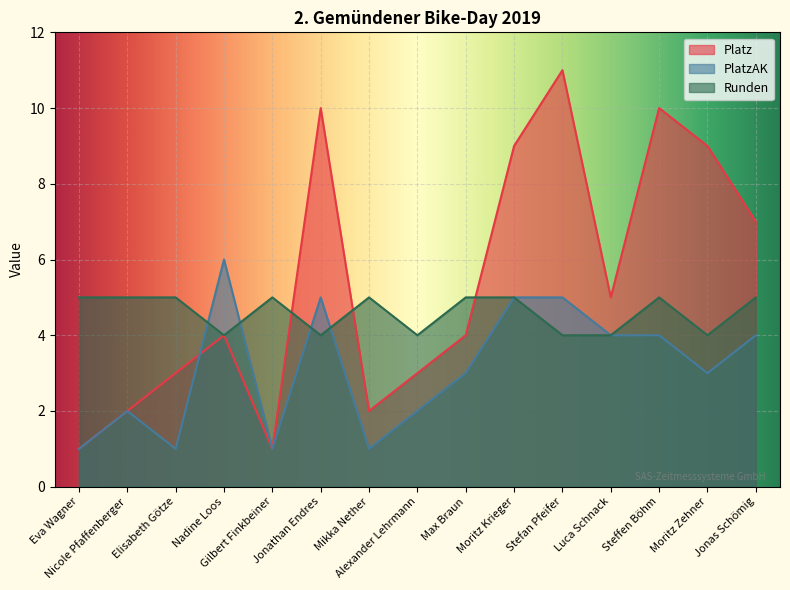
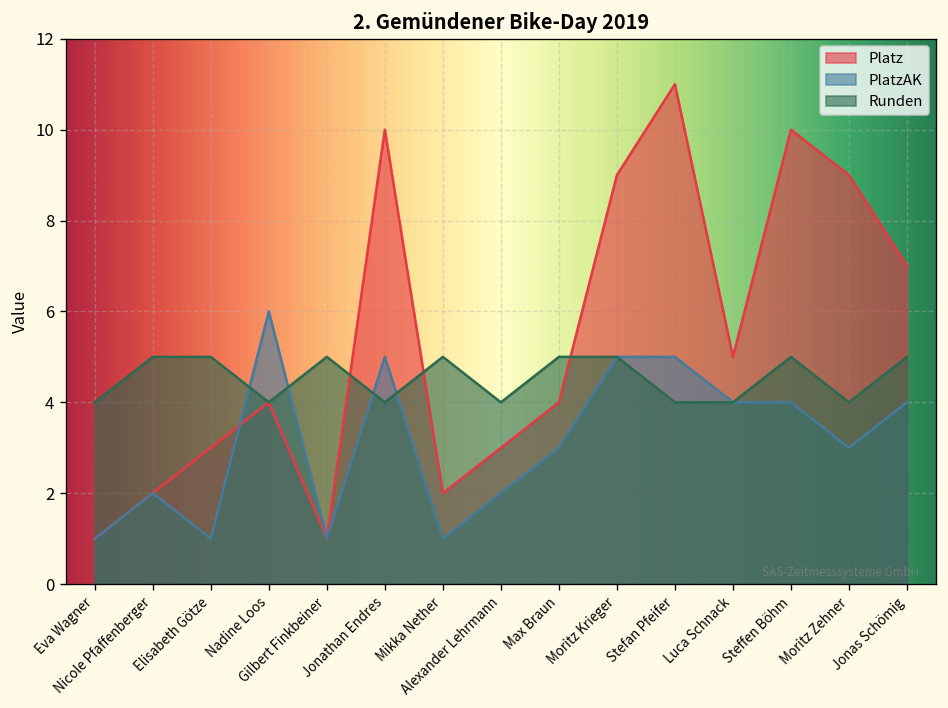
Runden, Eva Wagner: 5 -> 4
